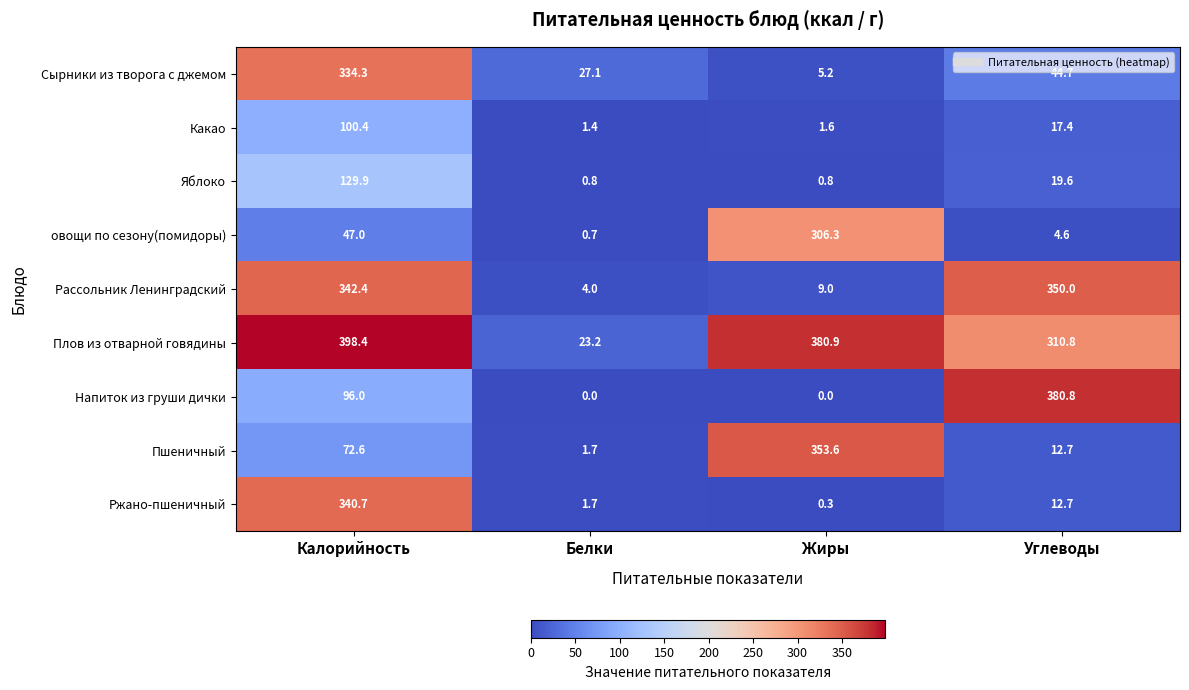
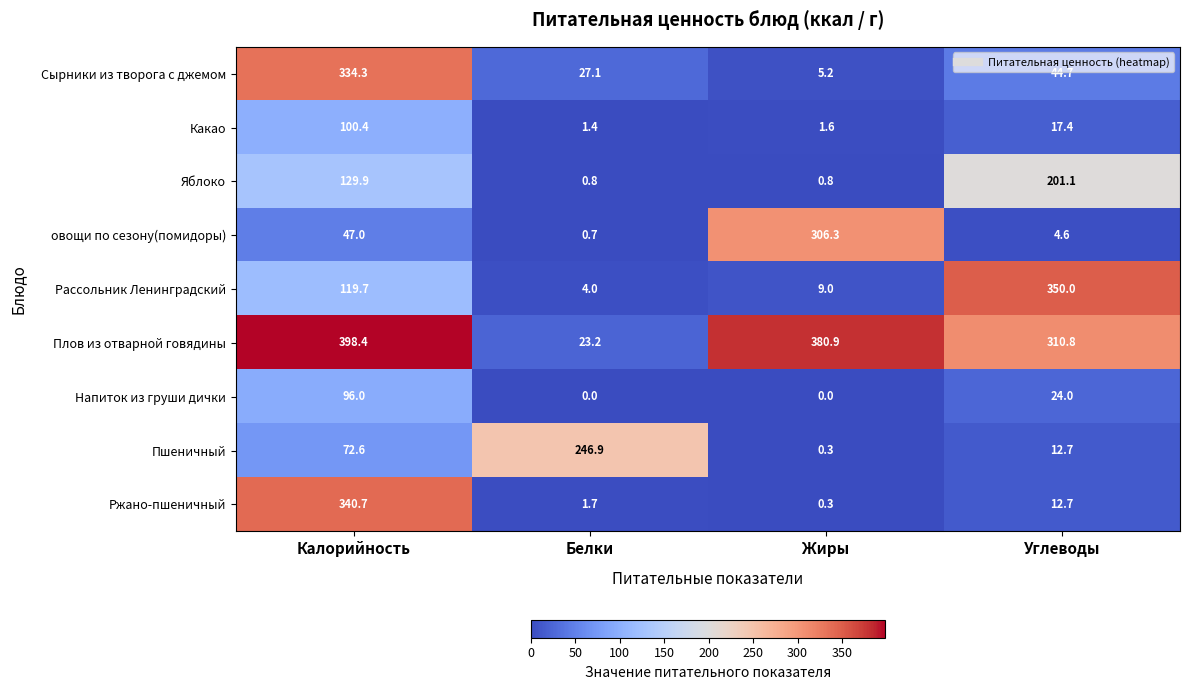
Яблоко, Углеводы: 19.6 -> 201.1
Рассольник Ленинградский, Калорийность: 342.4 -> 119.7
Напиток из груши дички, Углеводы: 380.8 -> 24.0
Пшеничный, Белки: 1.7 -> 246.9
Пшеничный, Жиры: 353.6 -> 0.3
